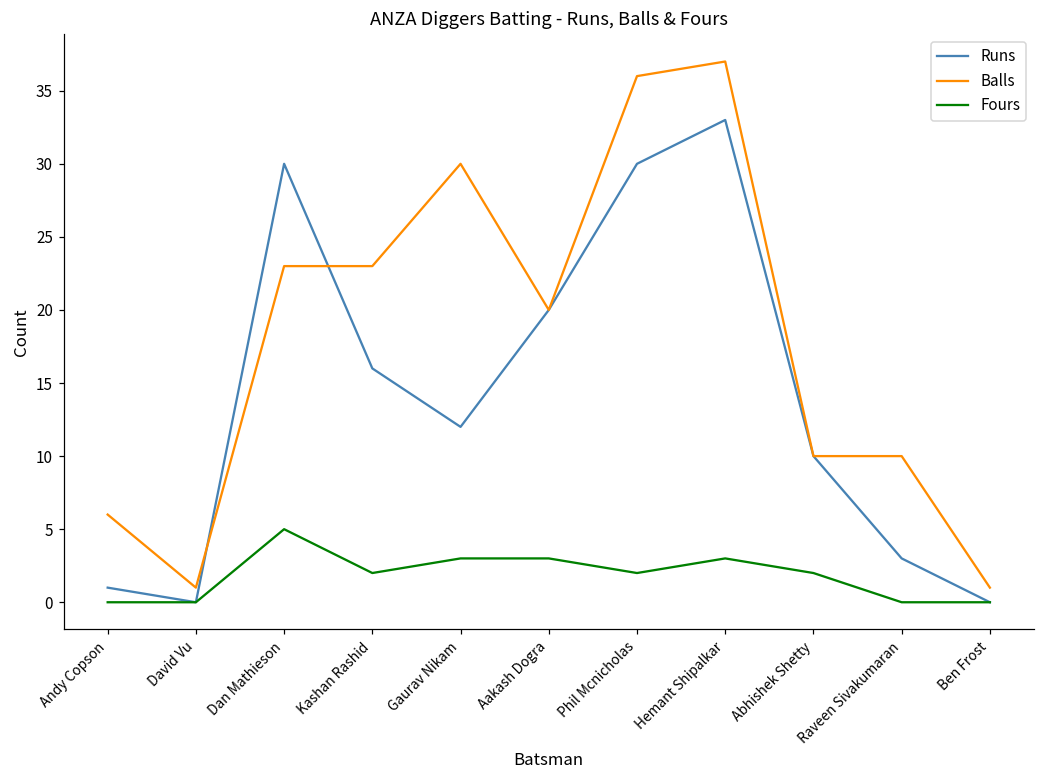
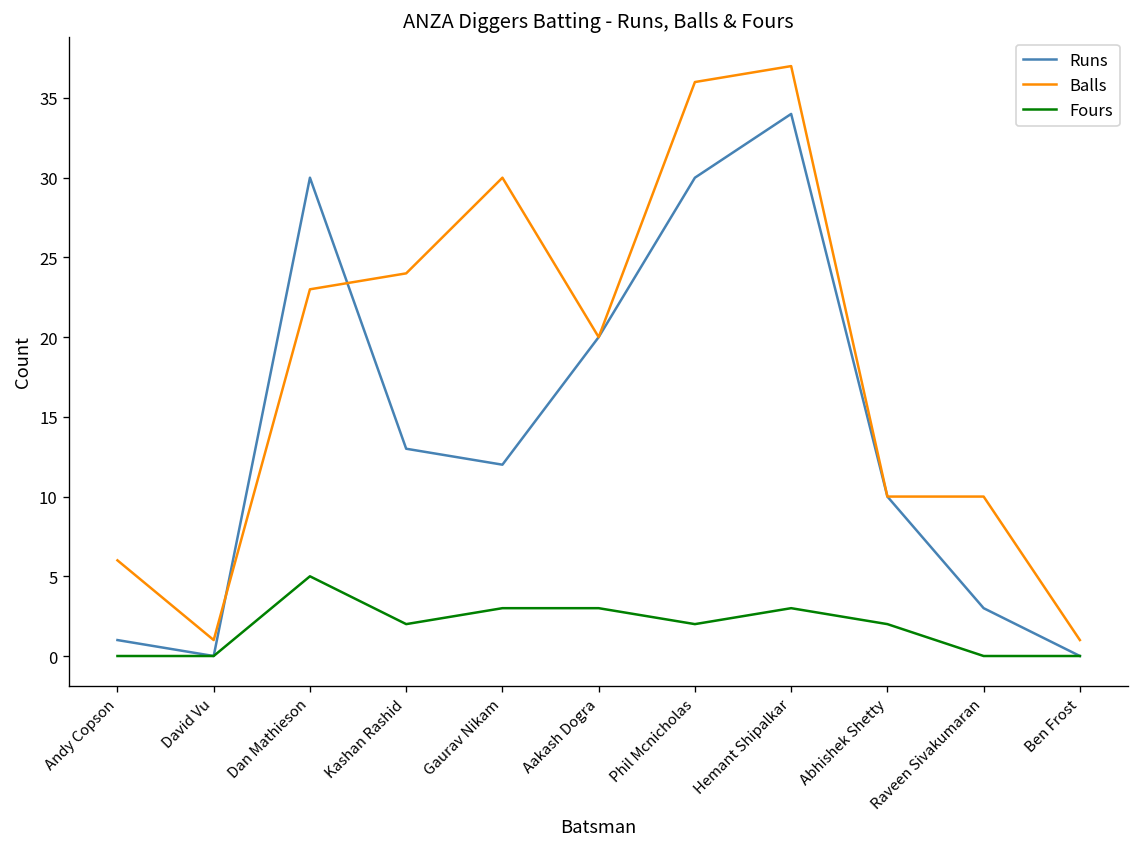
Runs, Kashan Rashid: 16 -> 13
Balls, Kashan Rashid: 23 -> 24
Runs, Hemant Shipalkar: 33 -> 34
